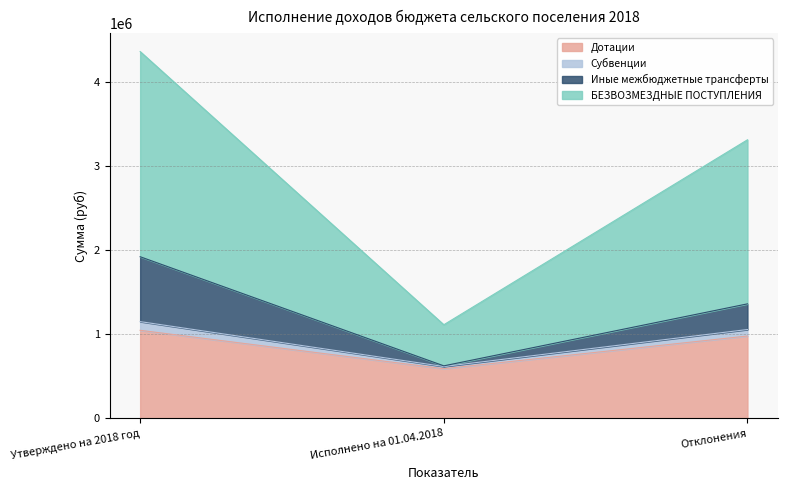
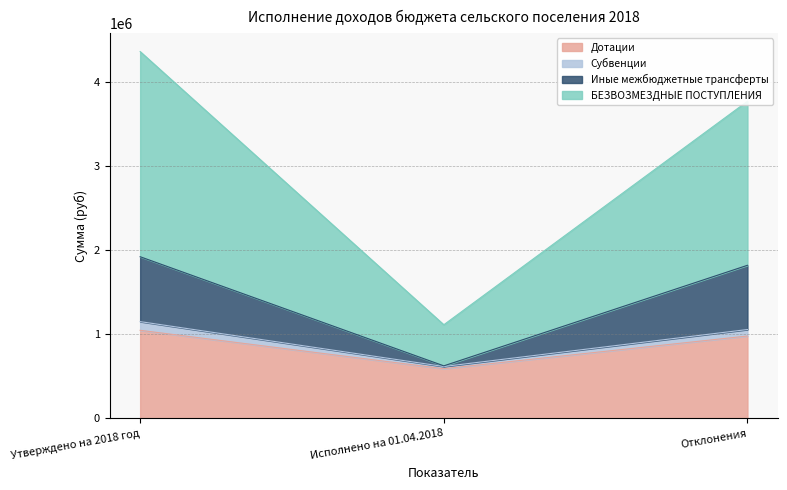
Иные межбюджетные трансферты, Отклонения: 300000 -> 800000
